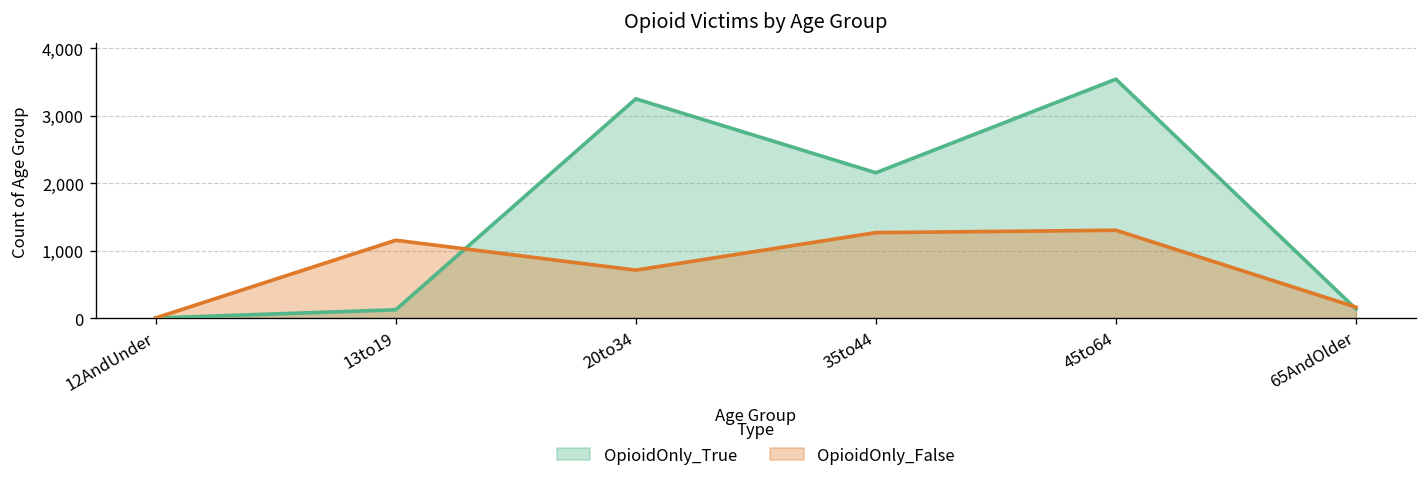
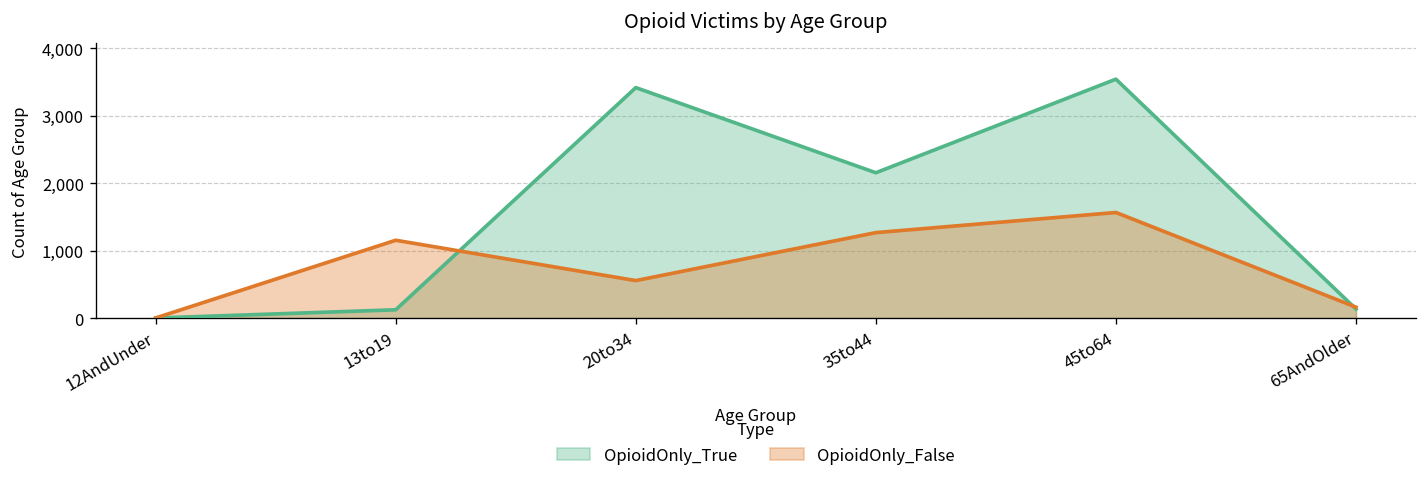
OpioidOnly_True, 20to34: 3,200 -> 3,400
OpioidOnly_False, 20to34: 700 -> 600
OpioidOnly_False, 45to64: 1,300 -> 1,600
